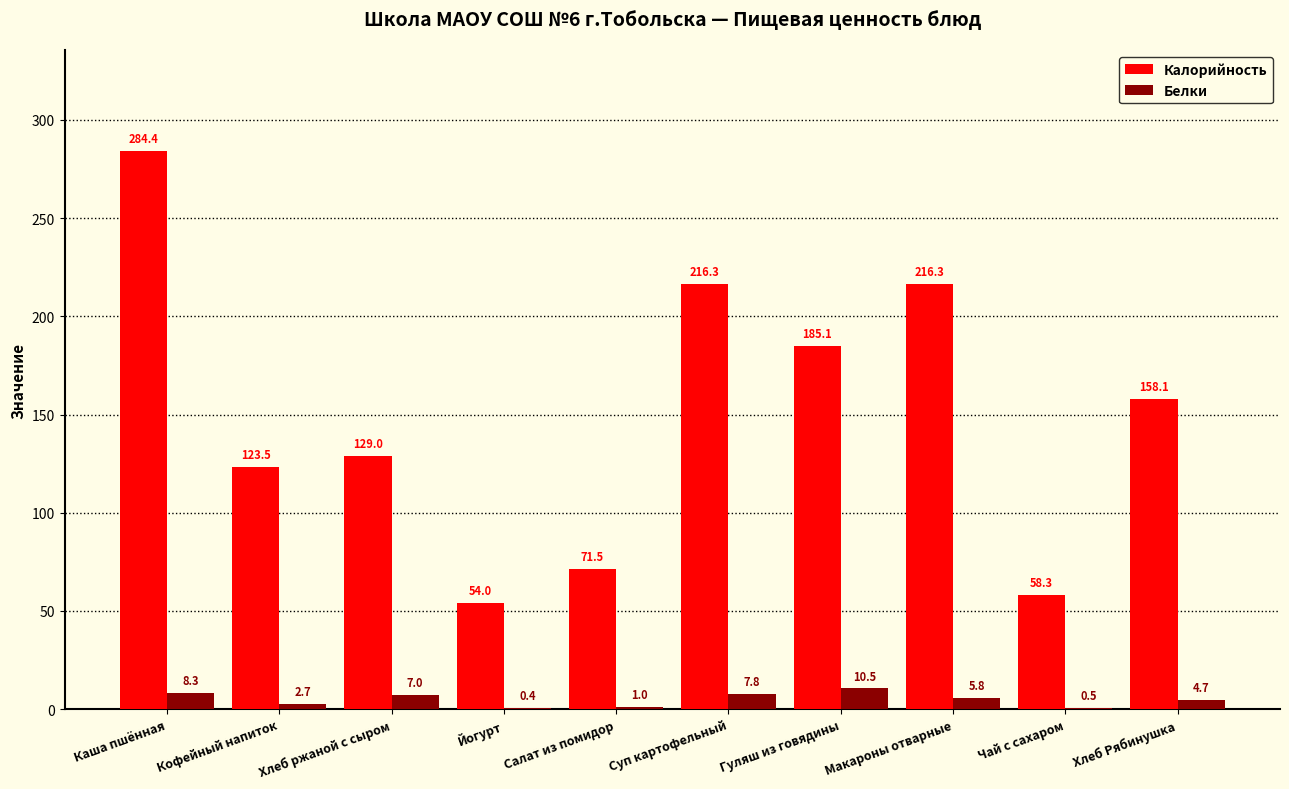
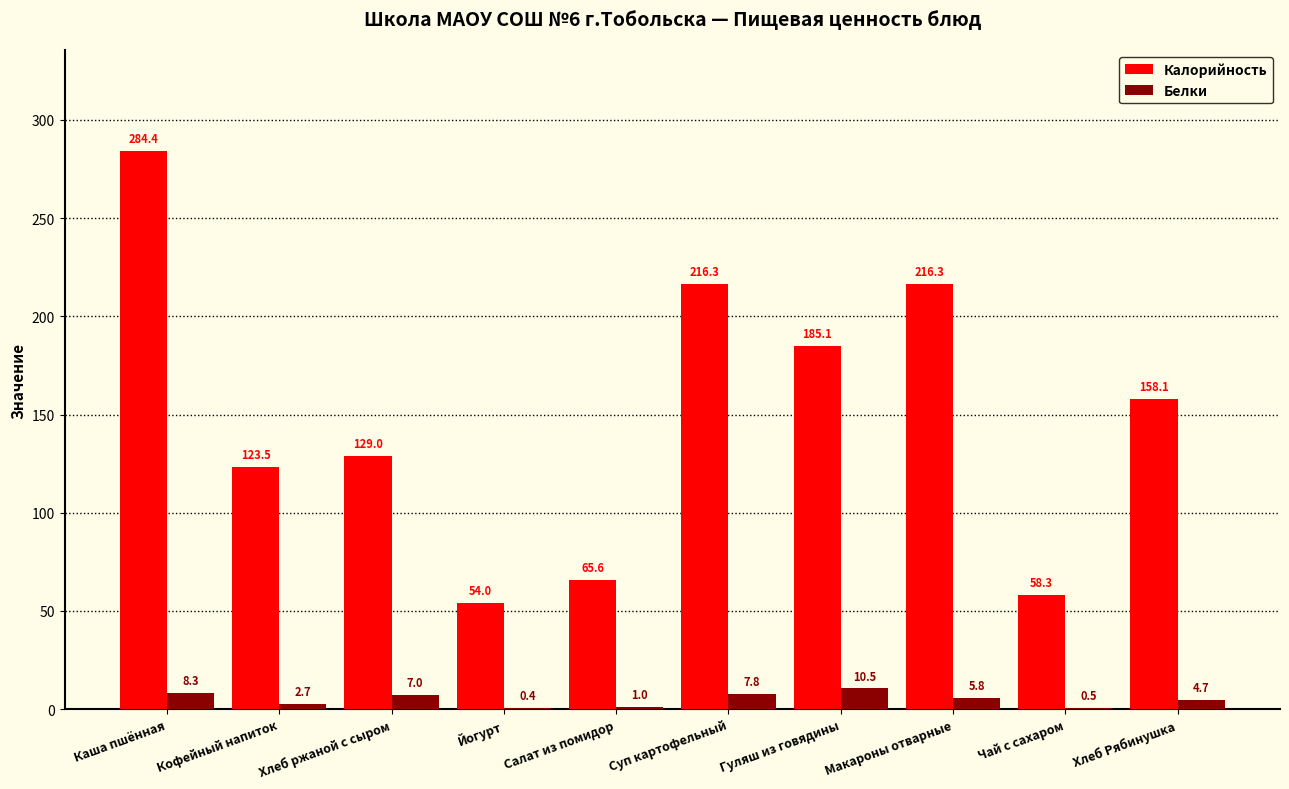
Калорийность, Салат из помидор: 71.5 -> 65.6
